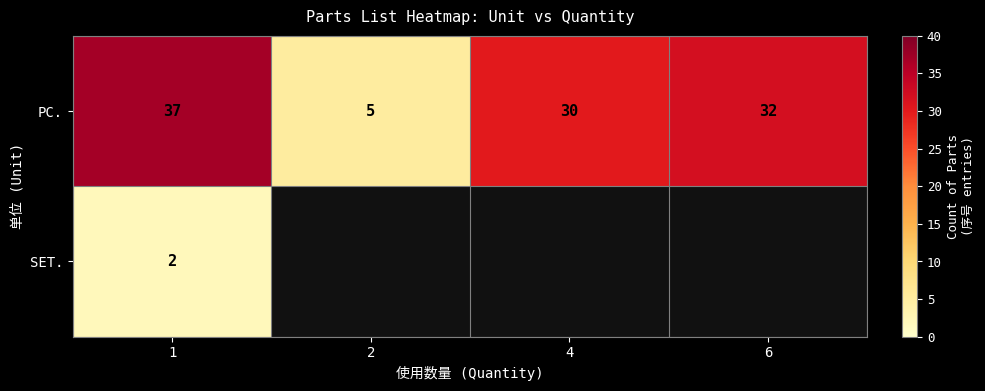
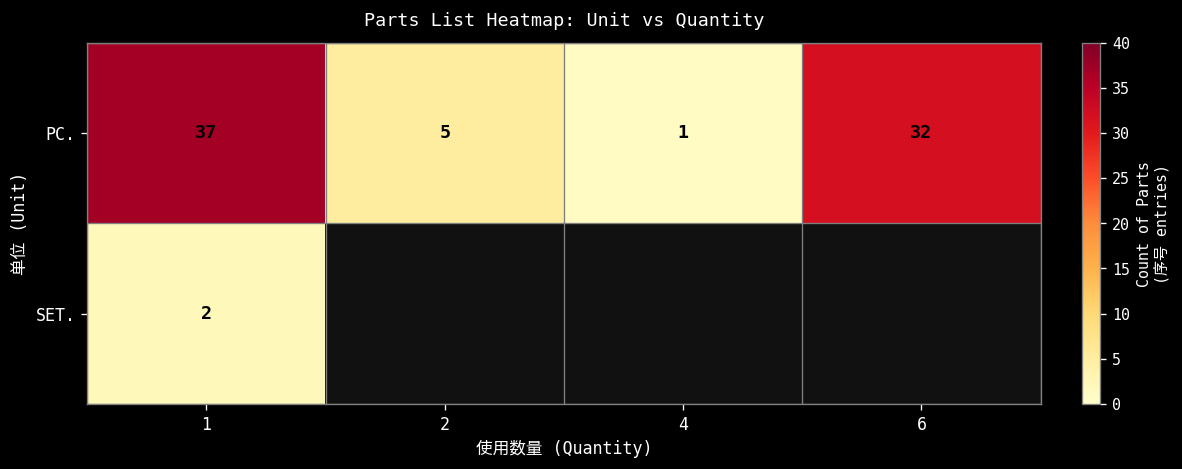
PC., 4: 30 -> 1
